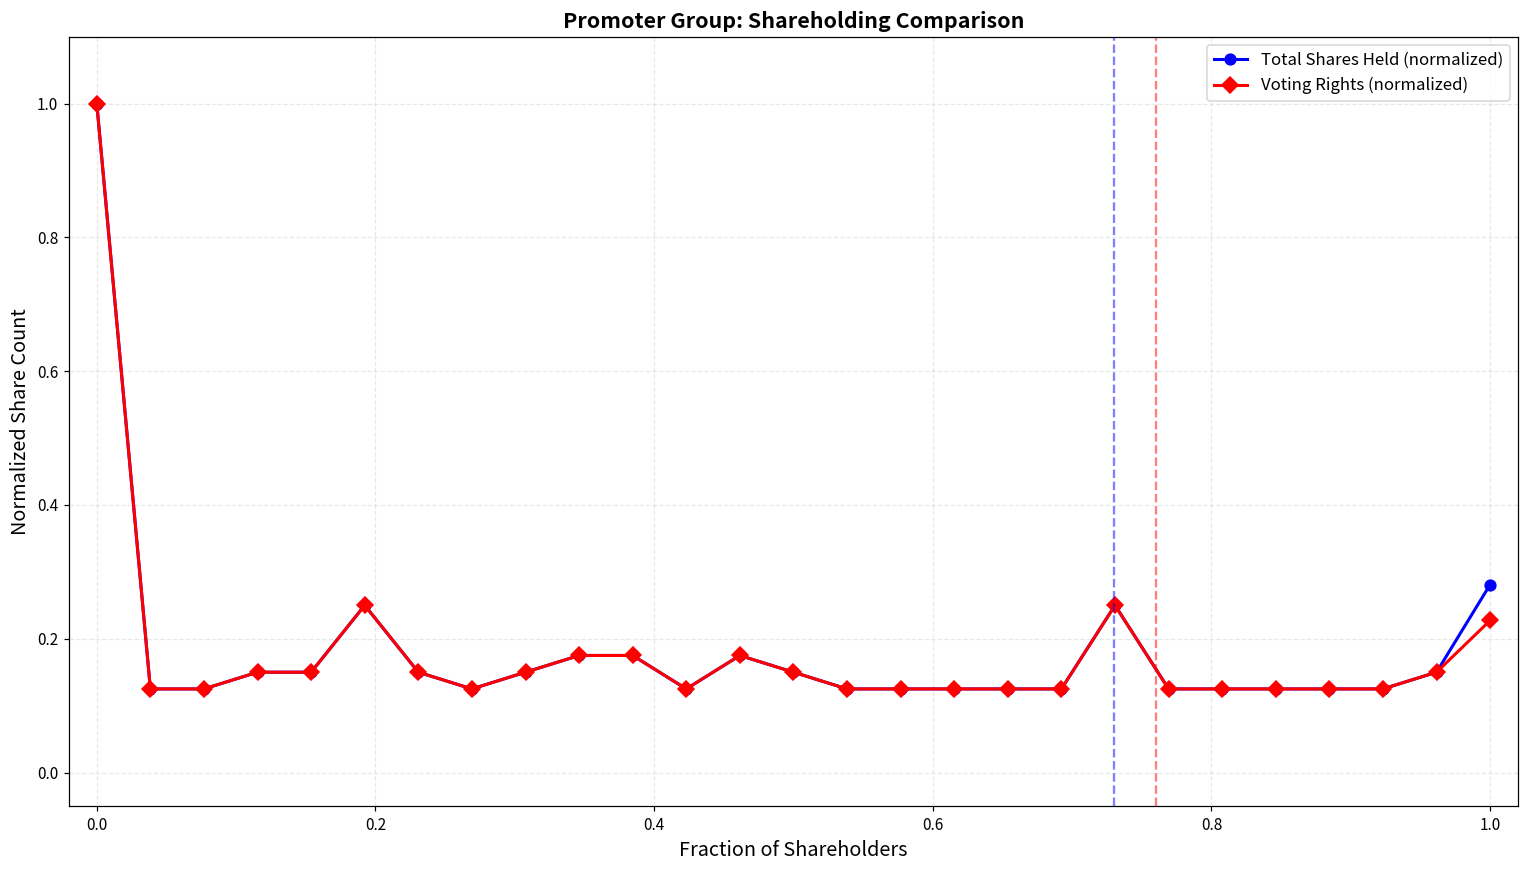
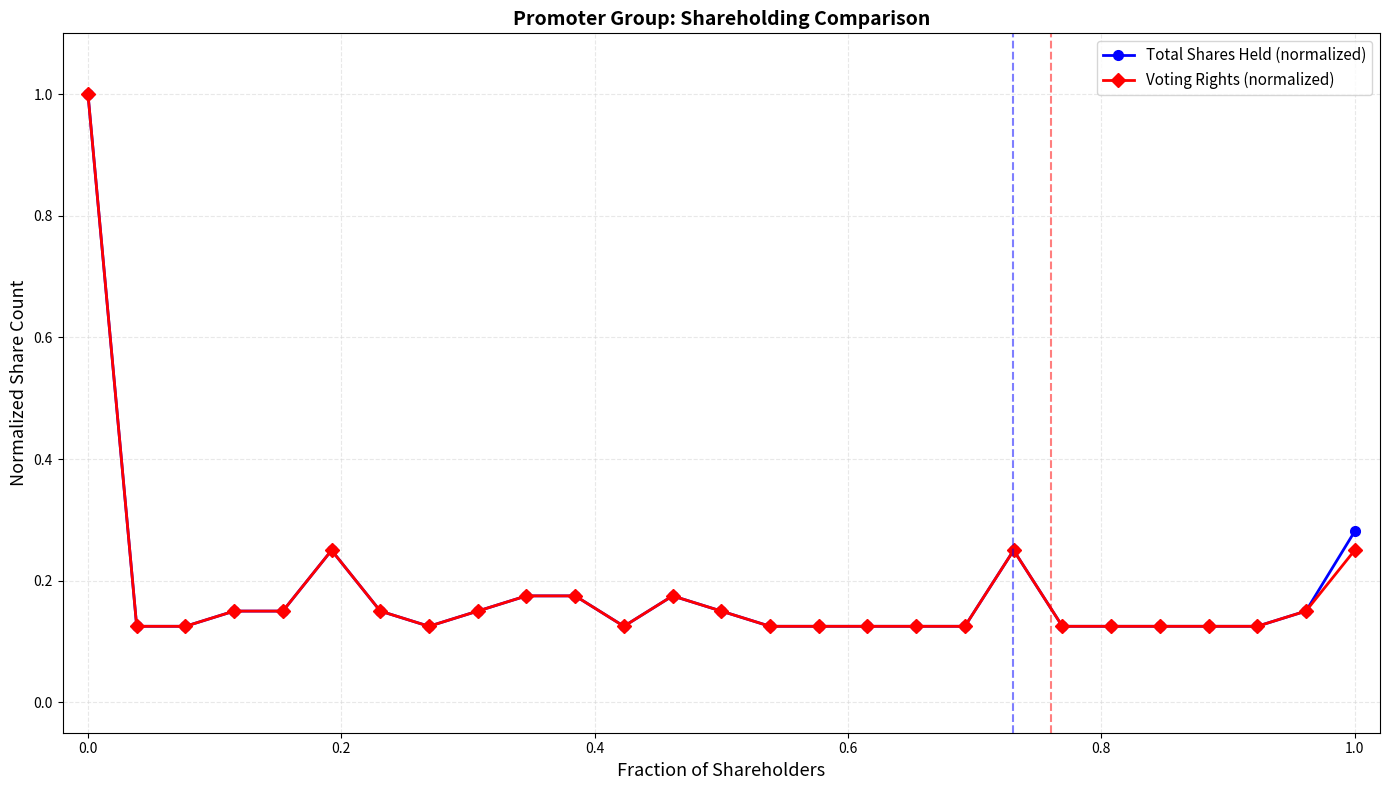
Voting Rights (normalized), 1.0: 0.23 -> 0.25
